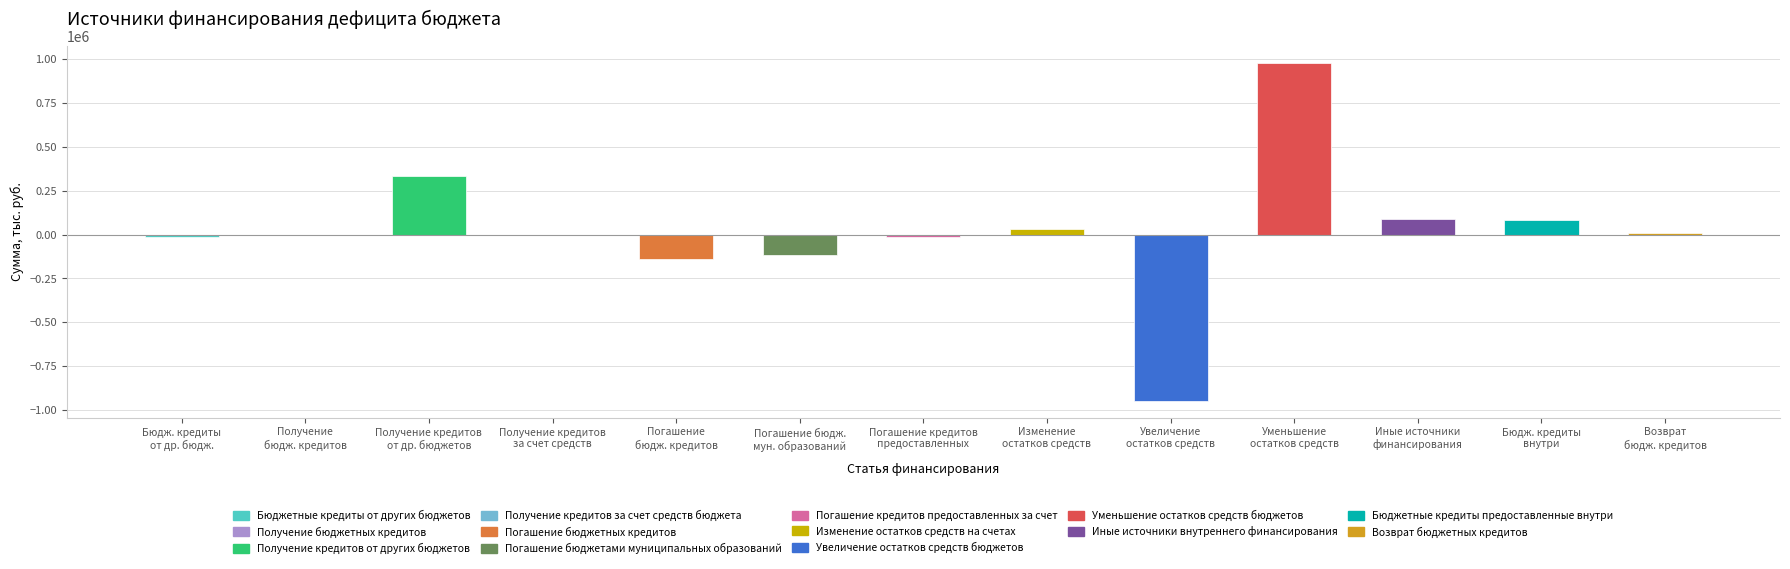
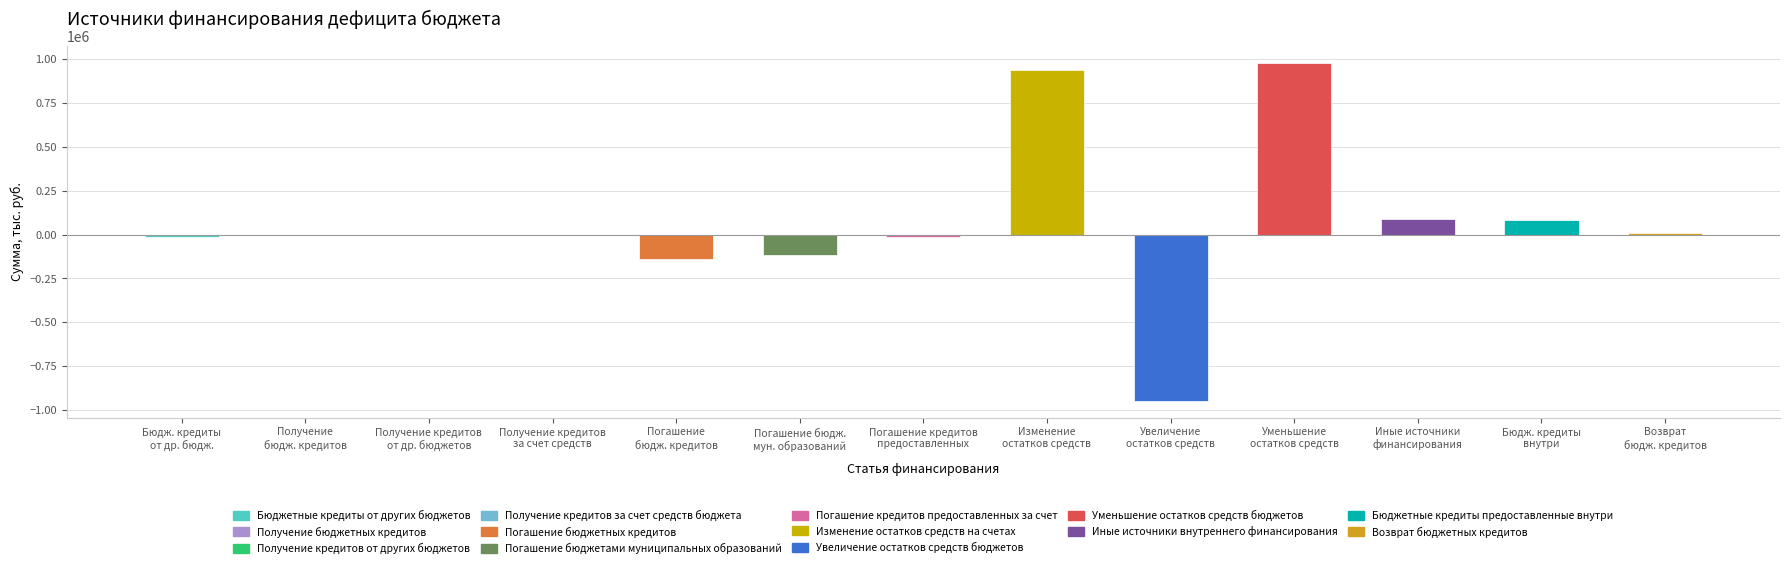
Получение кредитов от др. бюджетов: 330000 -> 0
Изменение остатков средств: 30000 -> 940000
